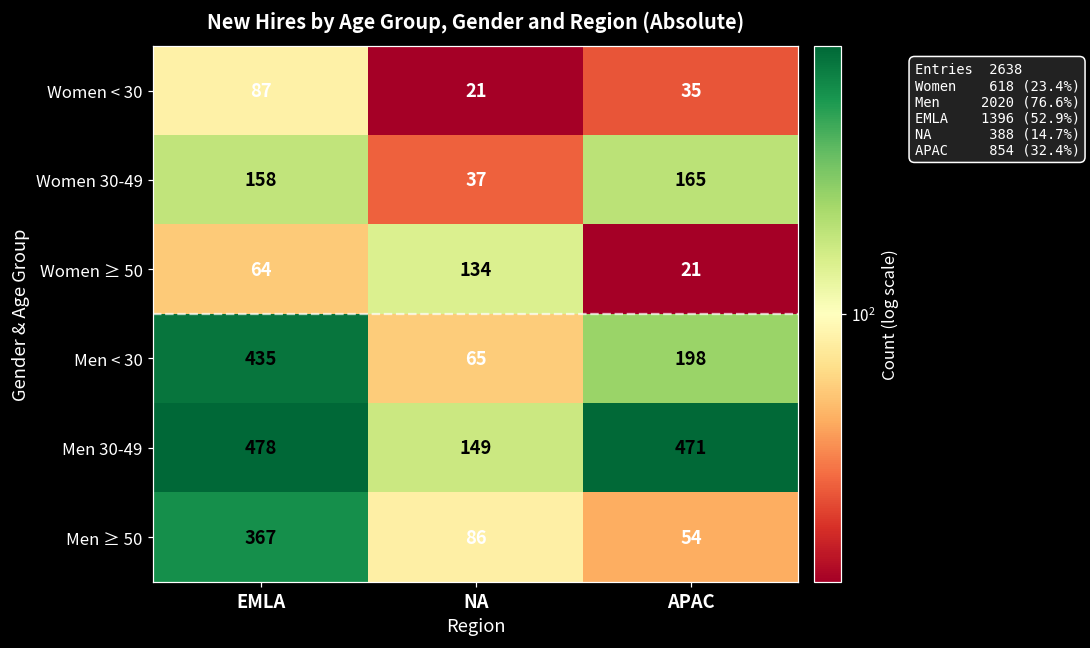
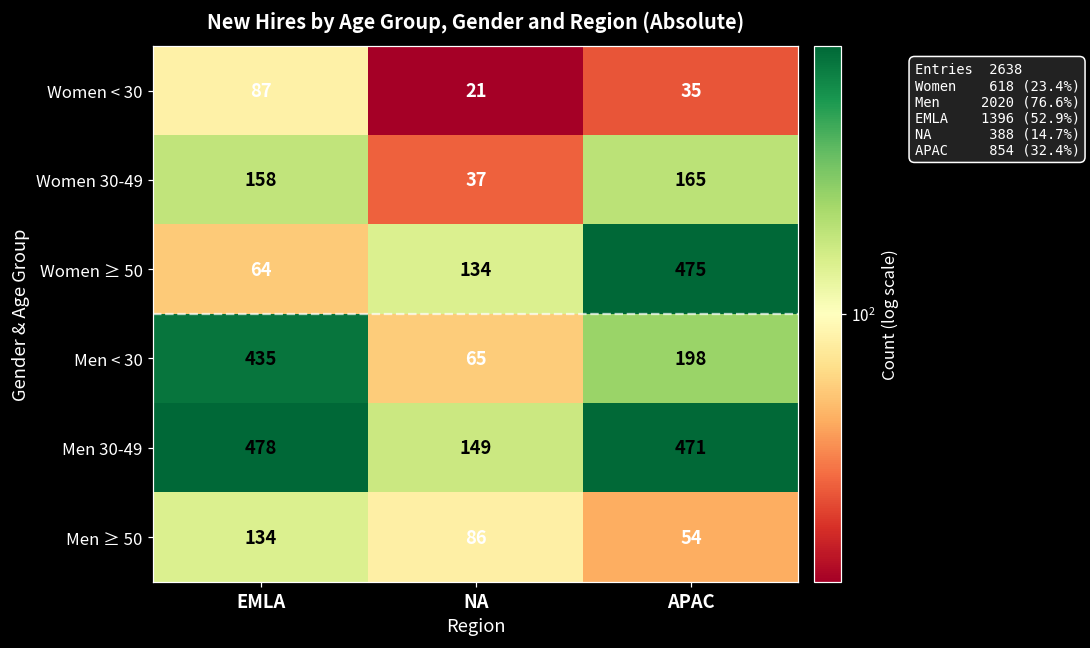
Women ≥ 50, APAC: 21 -> 475
Men ≥ 50, EMLA: 367 -> 134
